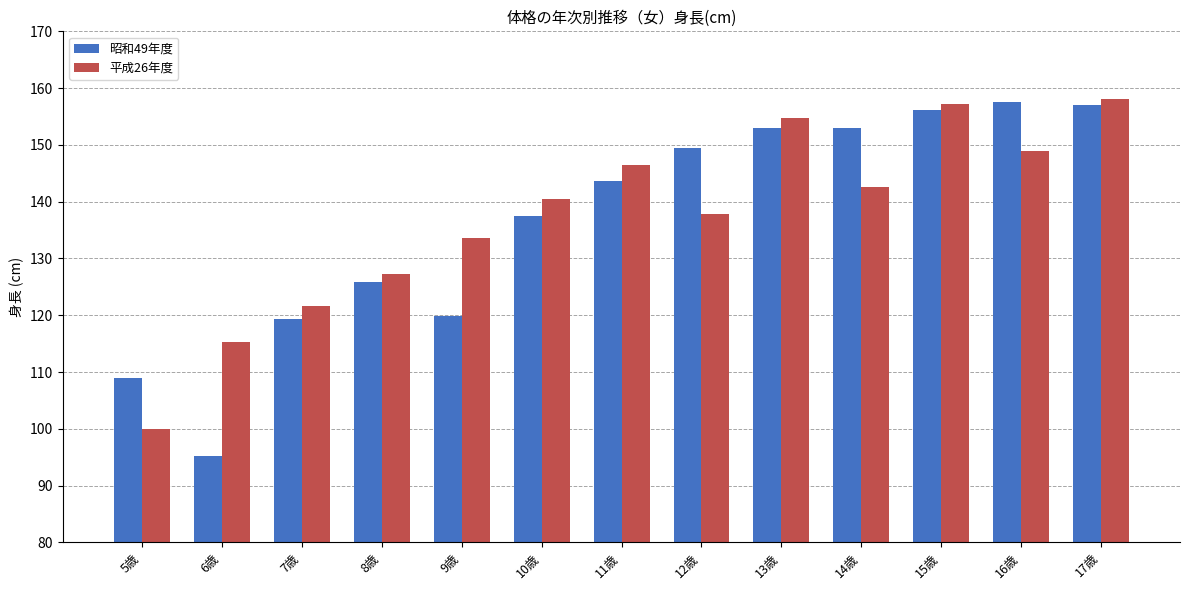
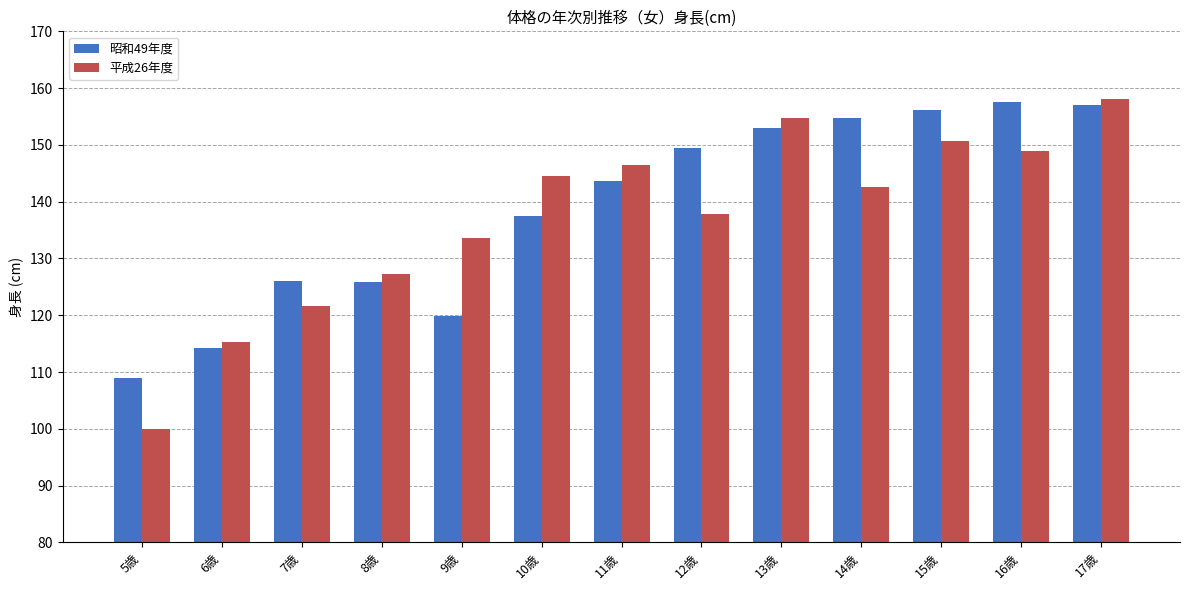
昭和49年度, 6歳: 95 -> 114
昭和49年度, 7歳: 119 -> 126
平成26年度, 10歳: 140 -> 145
昭和49年度, 14歳: 153 -> 155
平成26年度, 15歳: 157 -> 151
